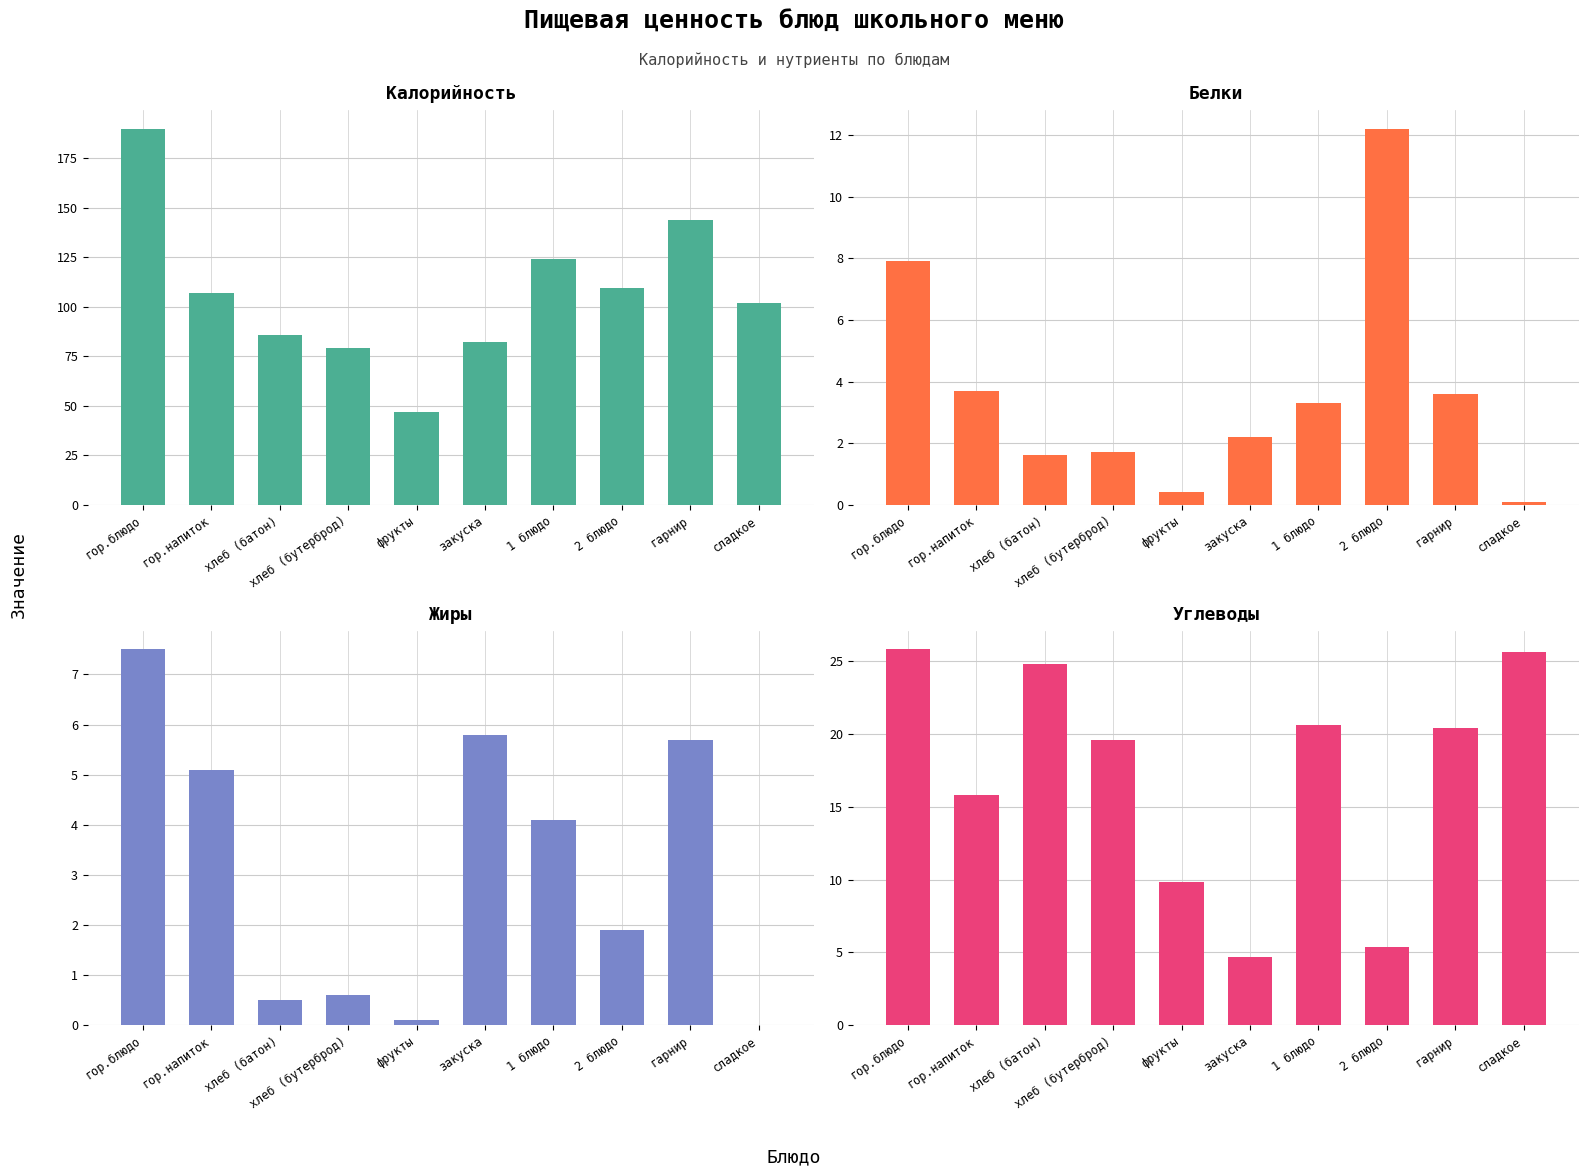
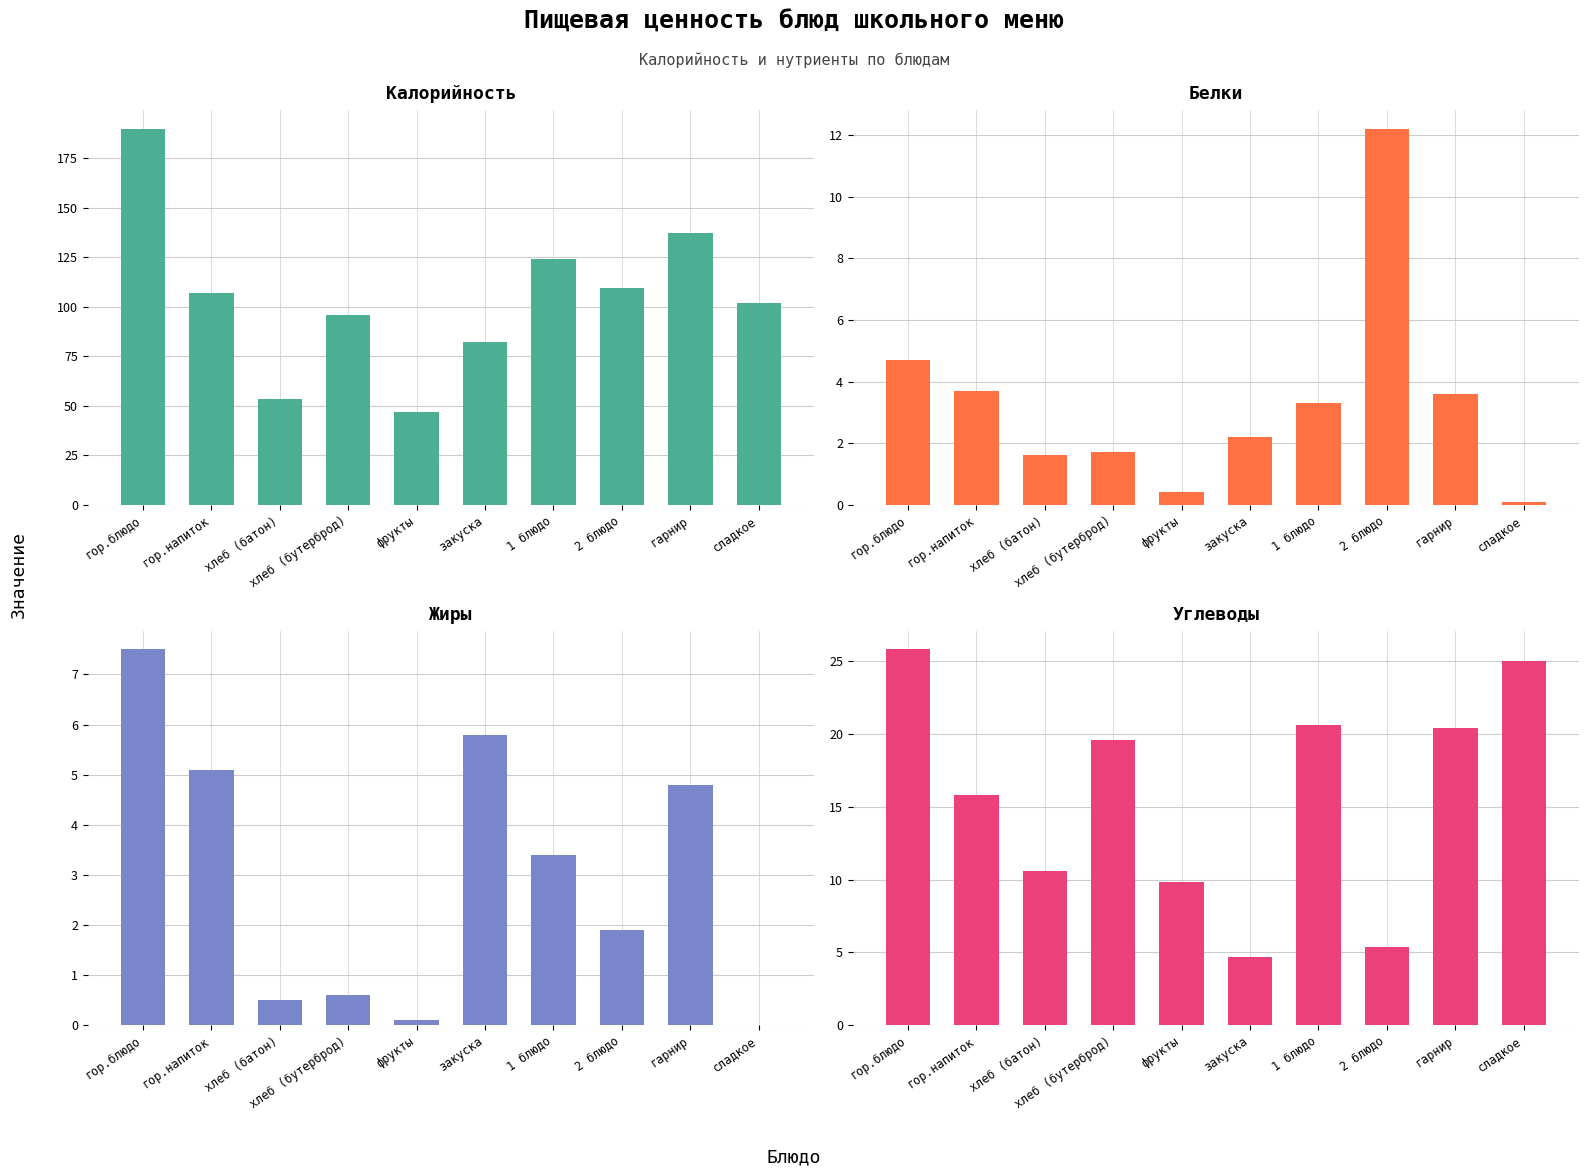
Калорийность, хлеб (батон): 86 -> 54
Калорийность, хлеб (бутерброд): 79 -> 96
Калорийность, гарнир: 144 -> 137
Белки, гор.блюдо: 7.9 -> 4.7
Жиры, 1 блюдо: 4.1 -> 3.4
Жиры, гарнир: 5.7 -> 4.8
Углеводы, хлеб (батон): 24.8 -> 10.6
Углеводы, сладкое: 25.6 -> 25.0
